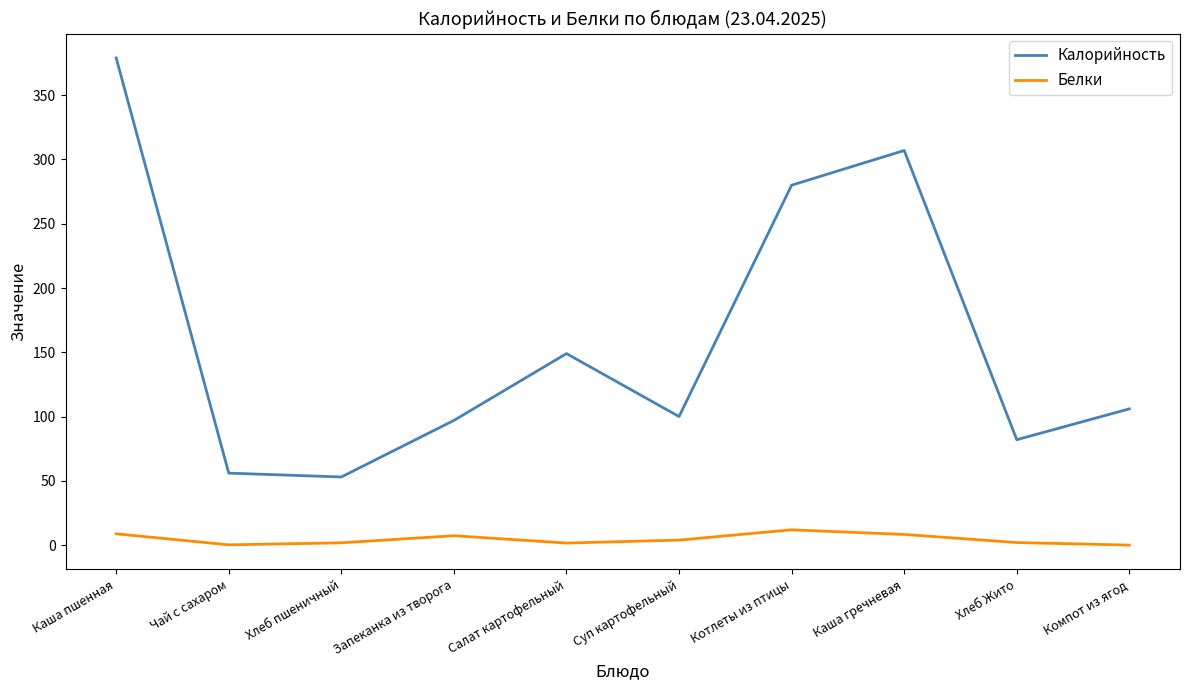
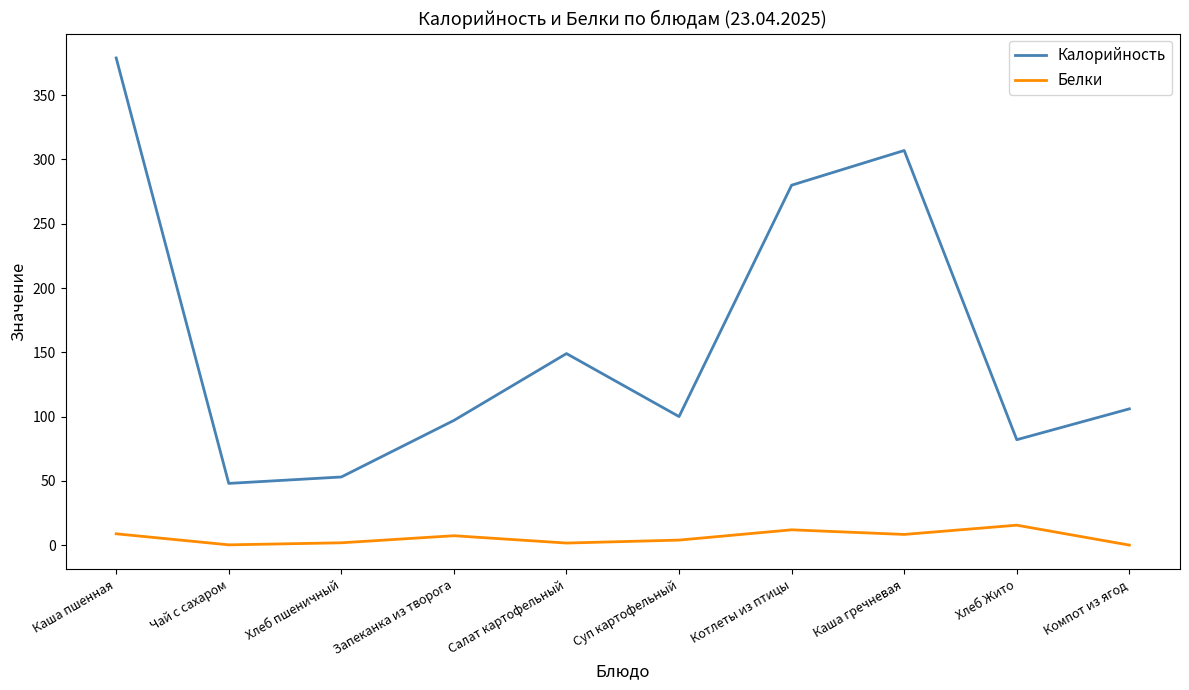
Калорийность, Чай с сахаром: 56 -> 48
Белки, Хлеб Жито: 2 -> 16
